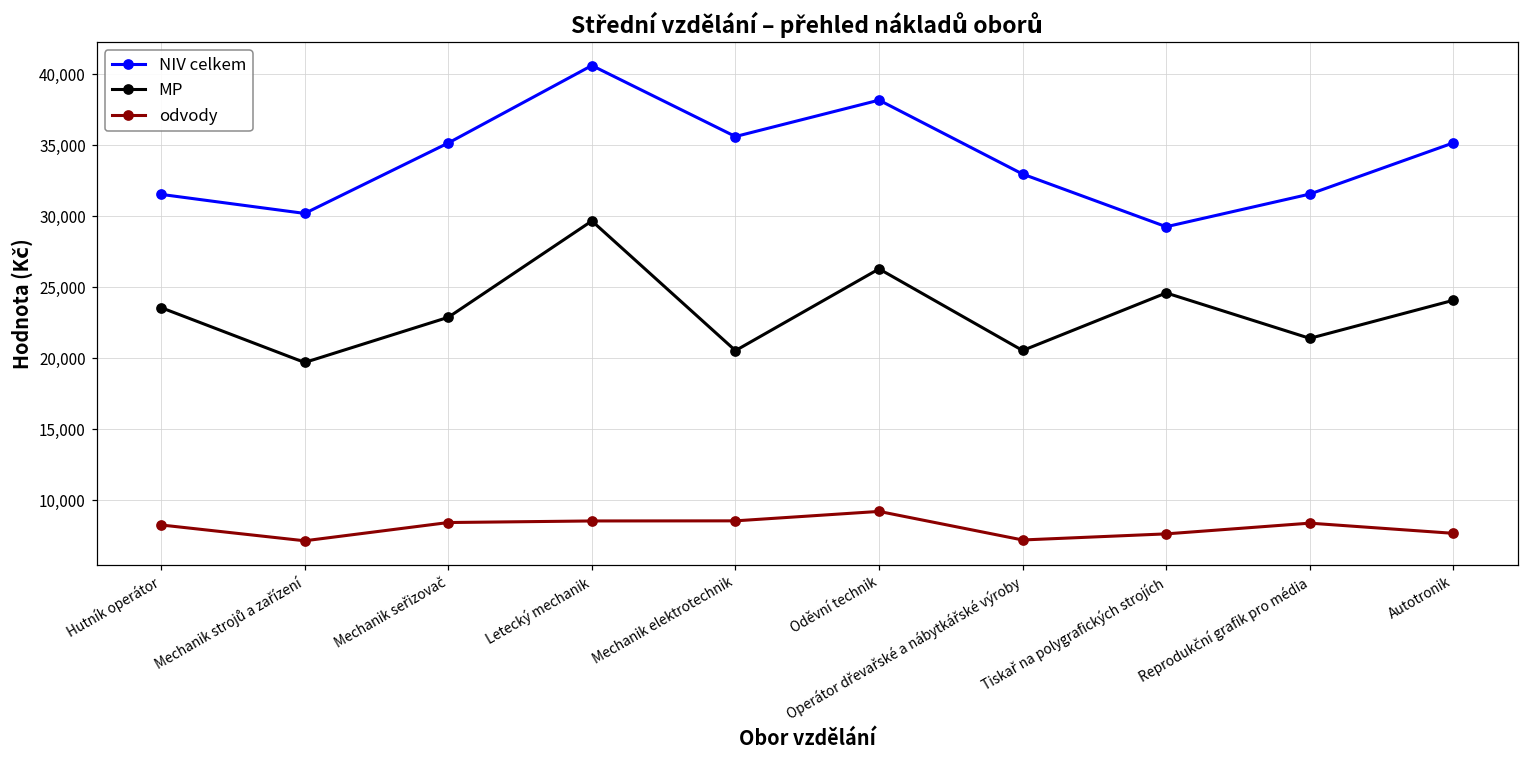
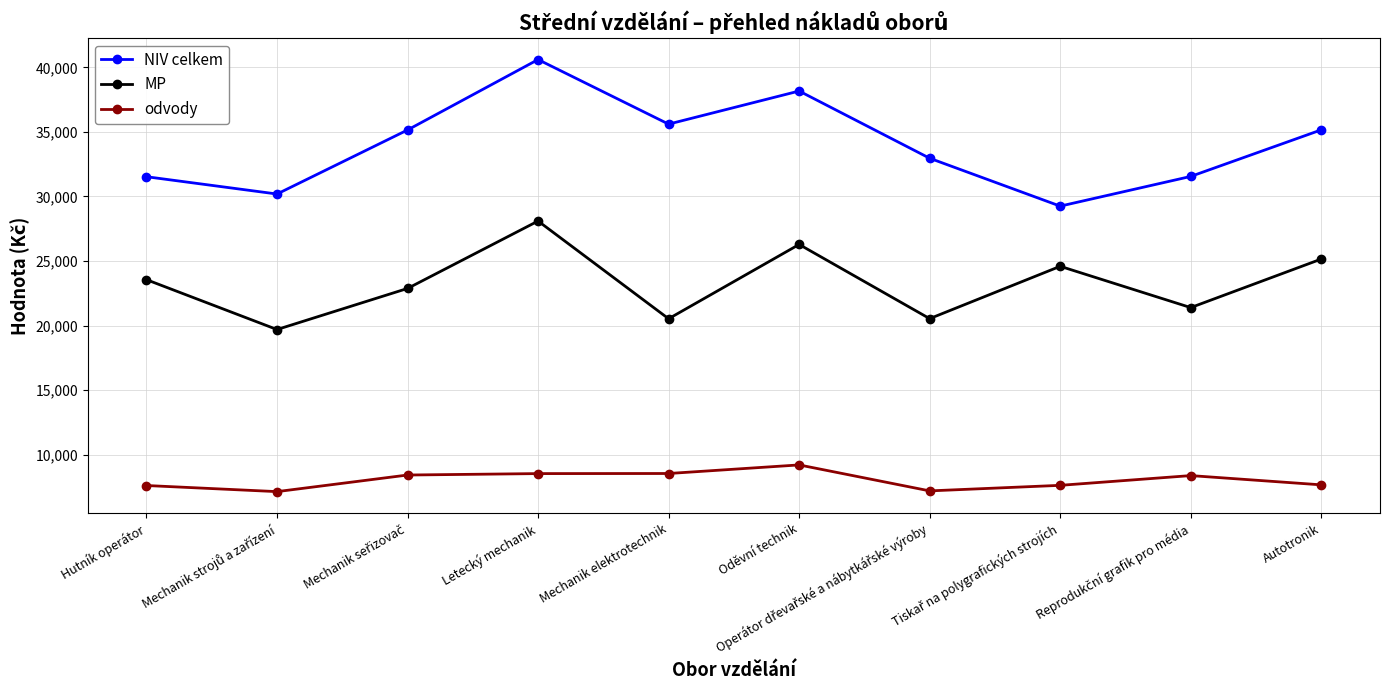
odvody, Hutník operátor: 8,200 -> 7,600
MP, Letecký mechanik: 29,700 -> 28,100
MP, Autotronik: 24,100 -> 25,100
